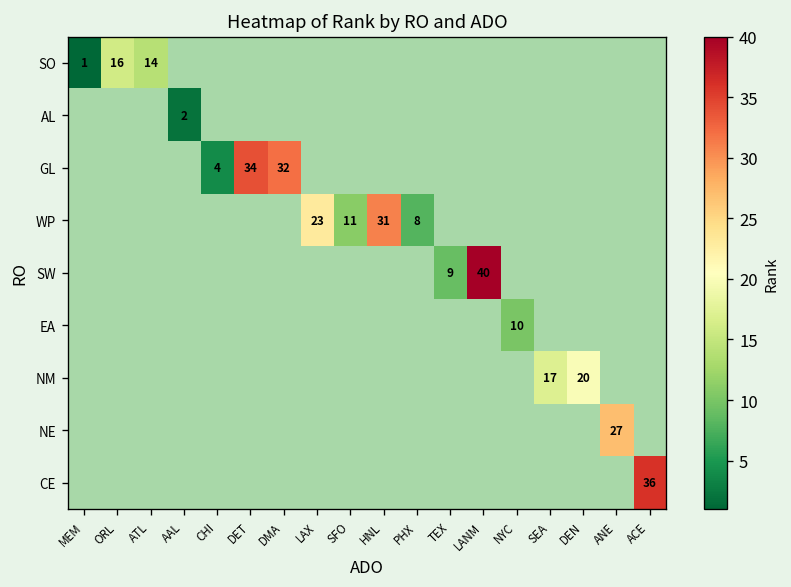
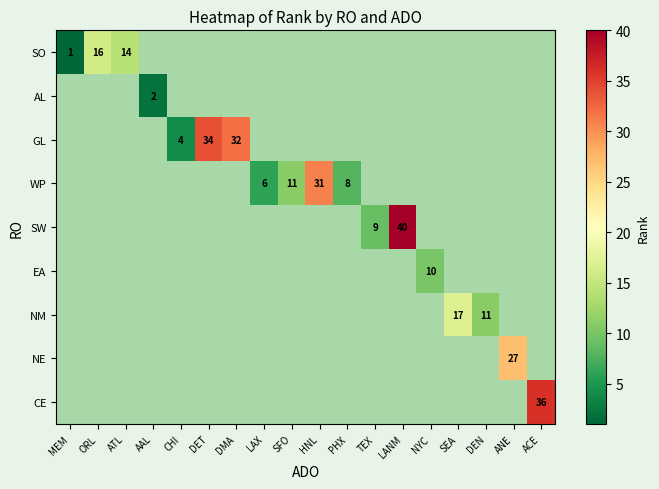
WP, LAX: 23 -> 6
NM, DEN: 20 -> 11
